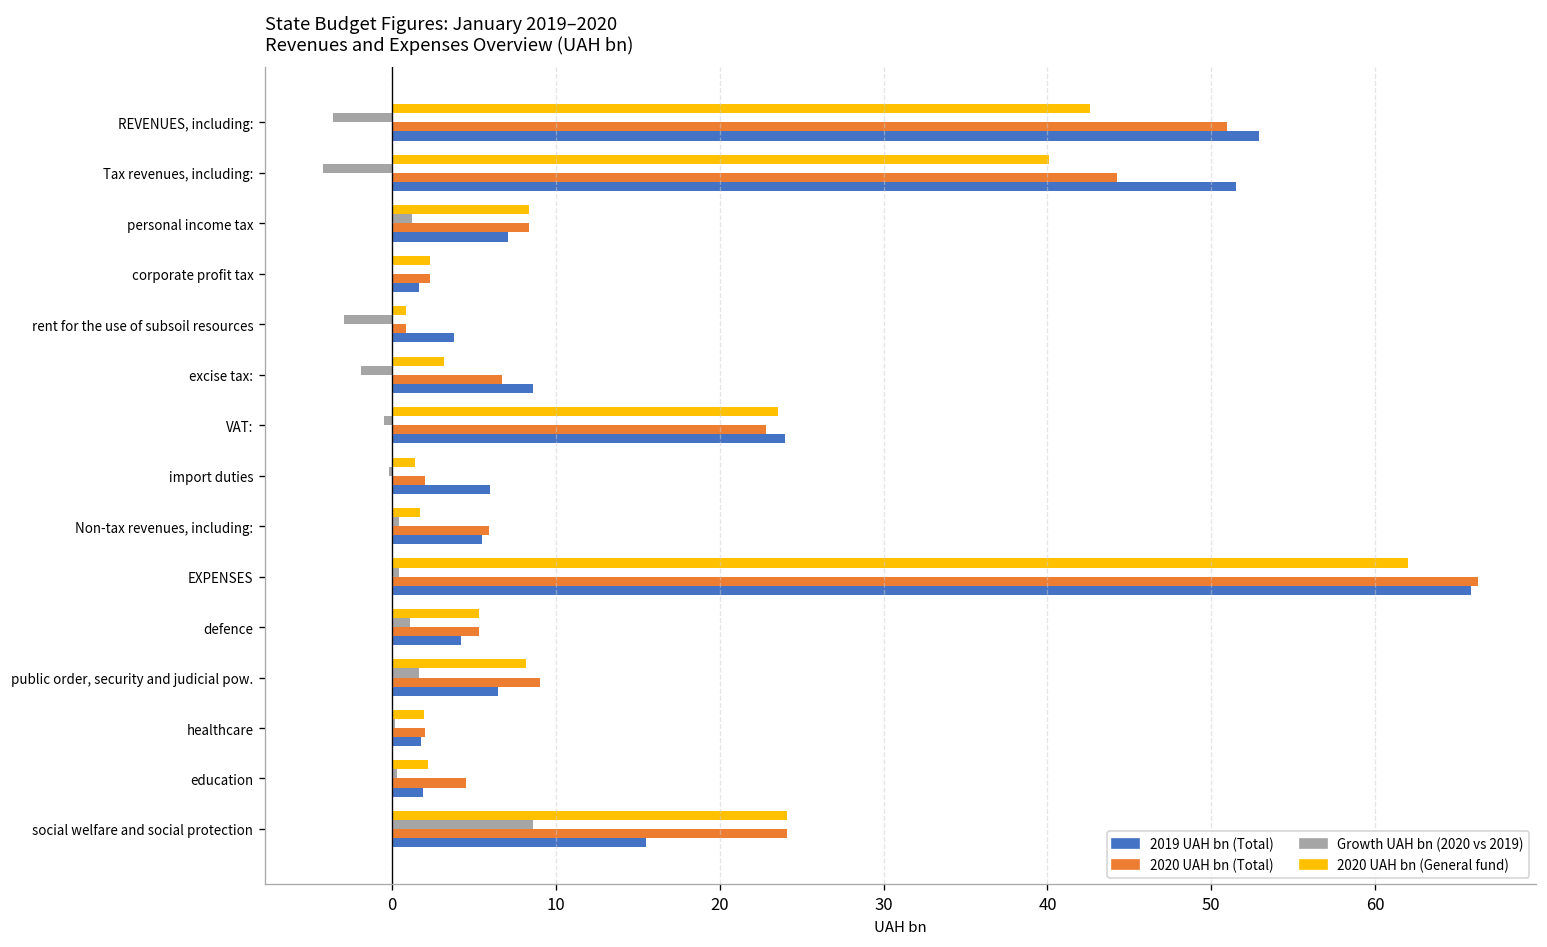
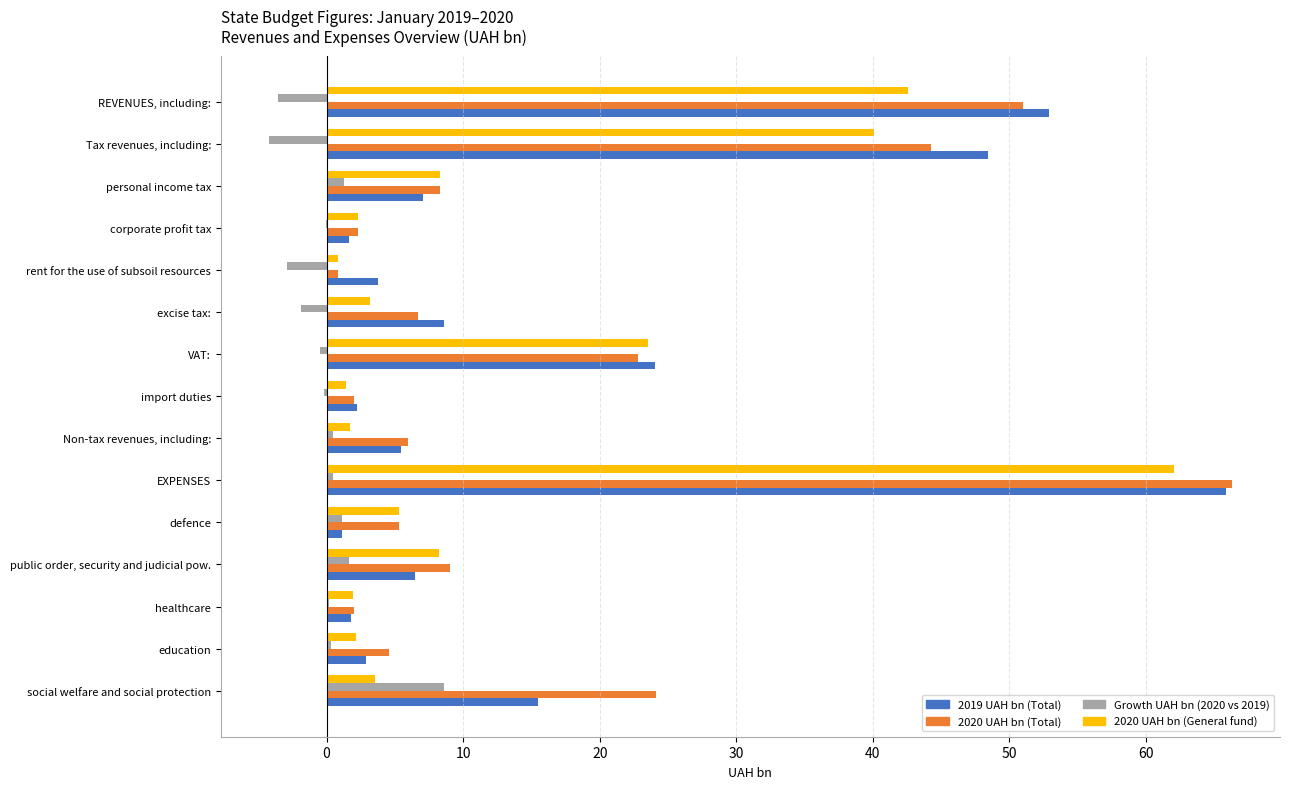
2019 UAH bn (Total), Tax revenues, including:: 51.5 -> 48.4
2019 UAH bn (Total), import duties: 6.0 -> 2.2
2019 UAH bn (Total), defence: 4.2 -> 1.2
2019 UAH bn (Total), education: 1.9 -> 2.9
2020 UAH bn (General fund), social welfare and social protection: 24.1 -> 3.5
